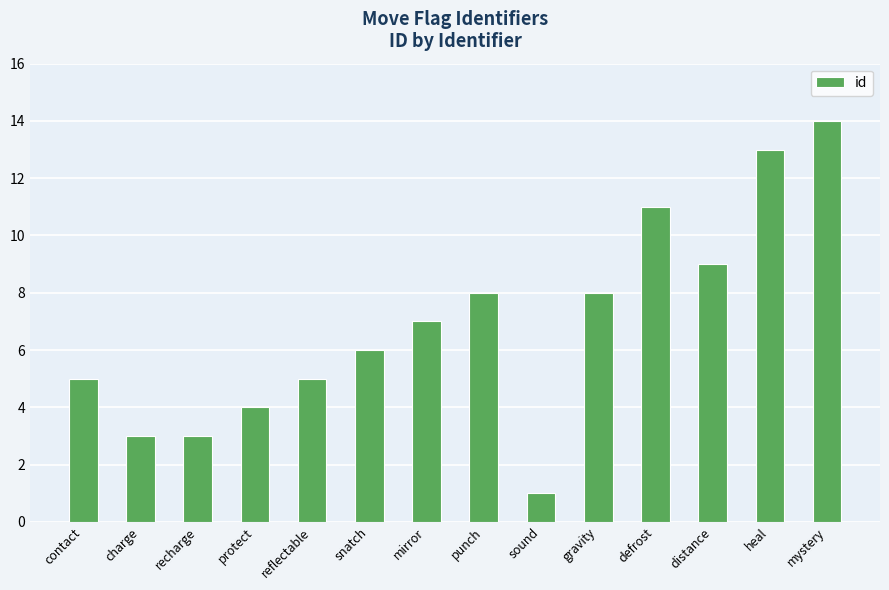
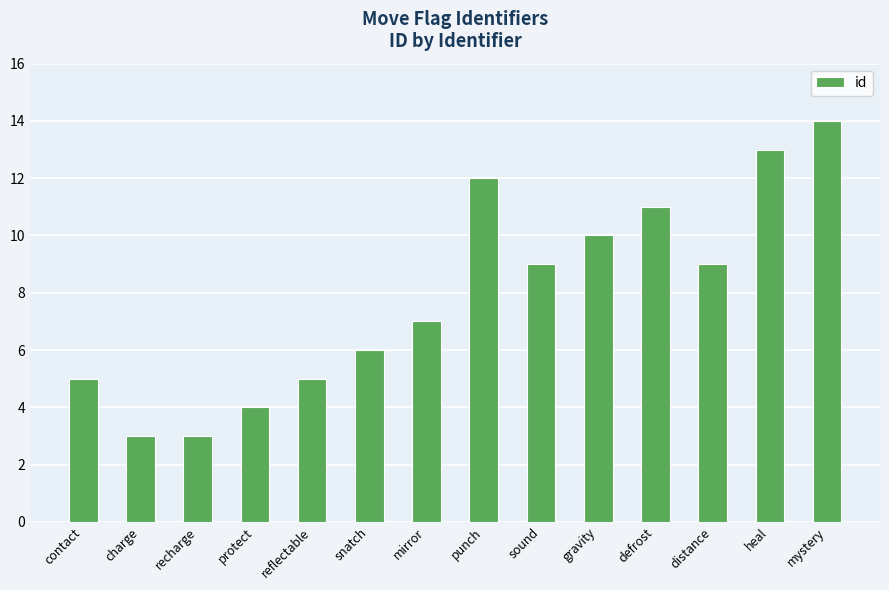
punch: 8 -> 12
sound: 1 -> 9
gravity: 8 -> 10
